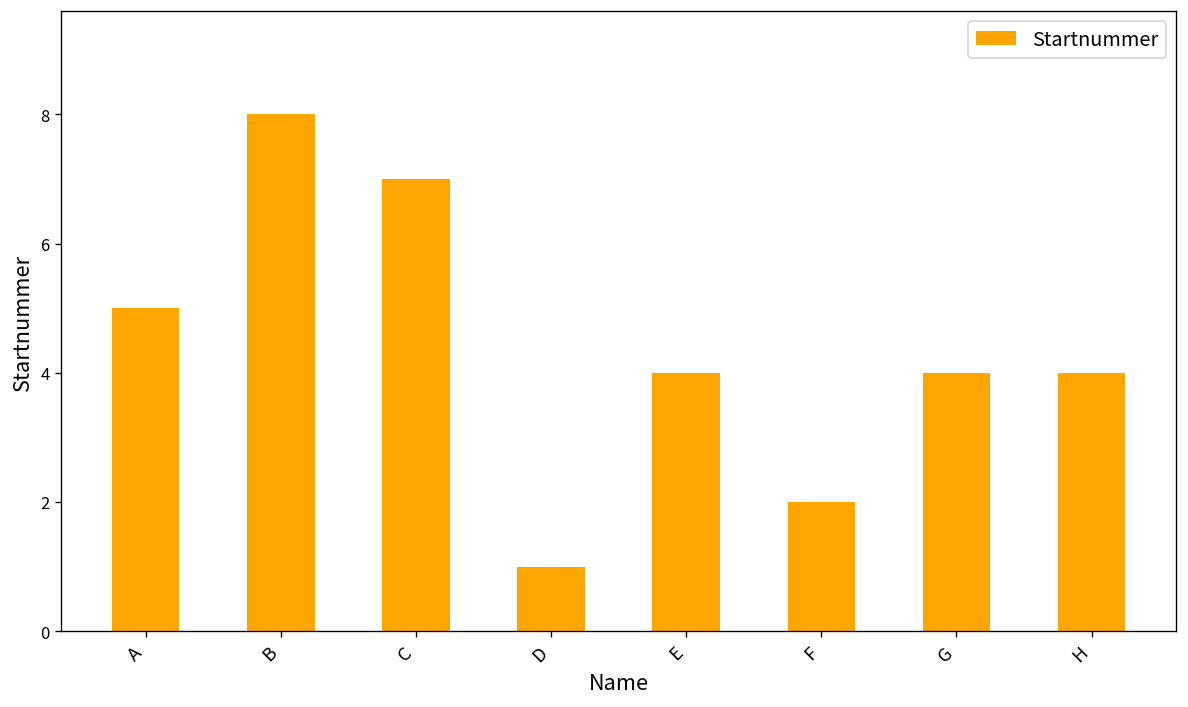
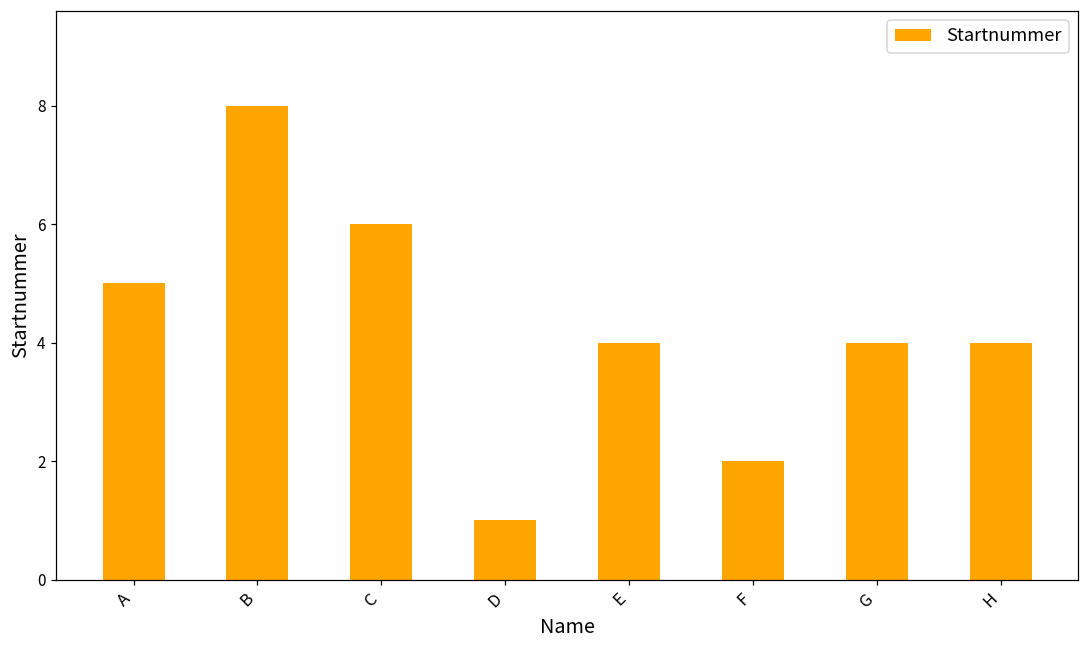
C: 7 -> 6
